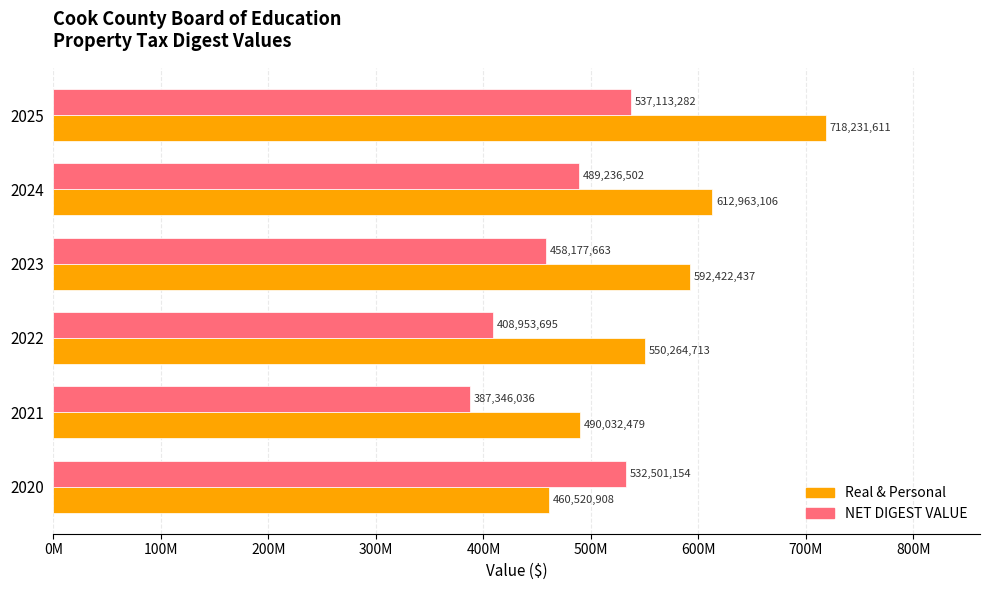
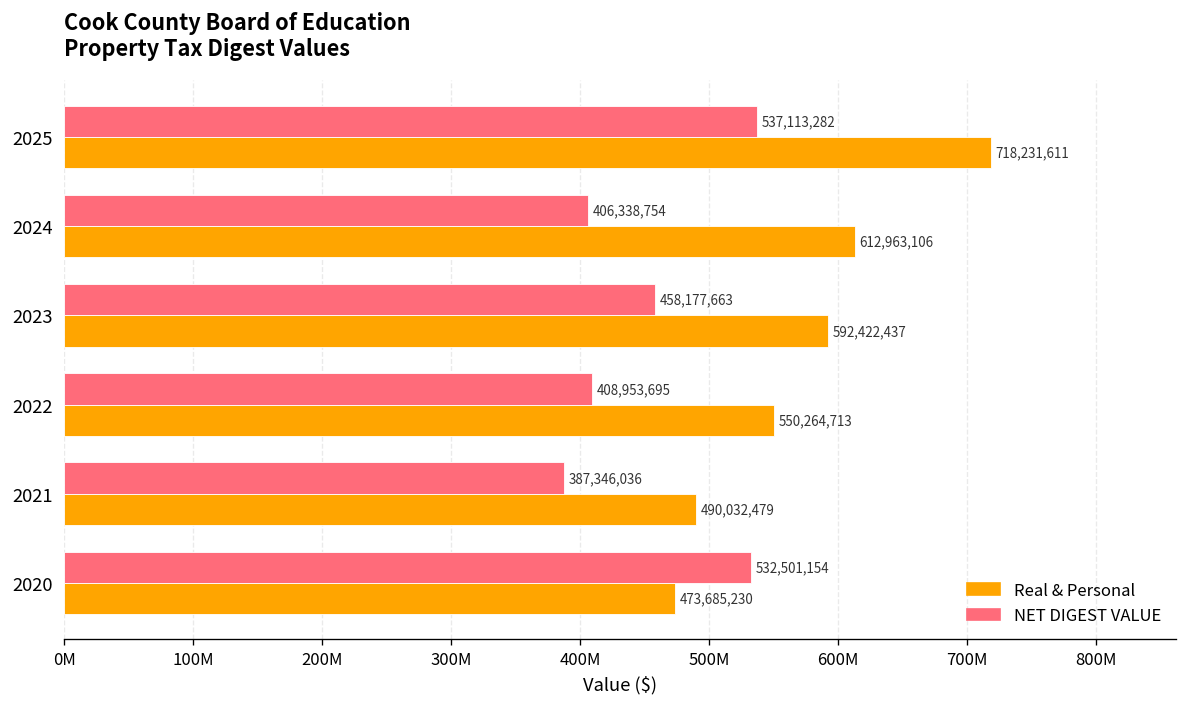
NET DIGEST VALUE, 2024: 489,236,502 -> 406,338,754
Real & Personal, 2020: 460,520,908 -> 473,685,230
